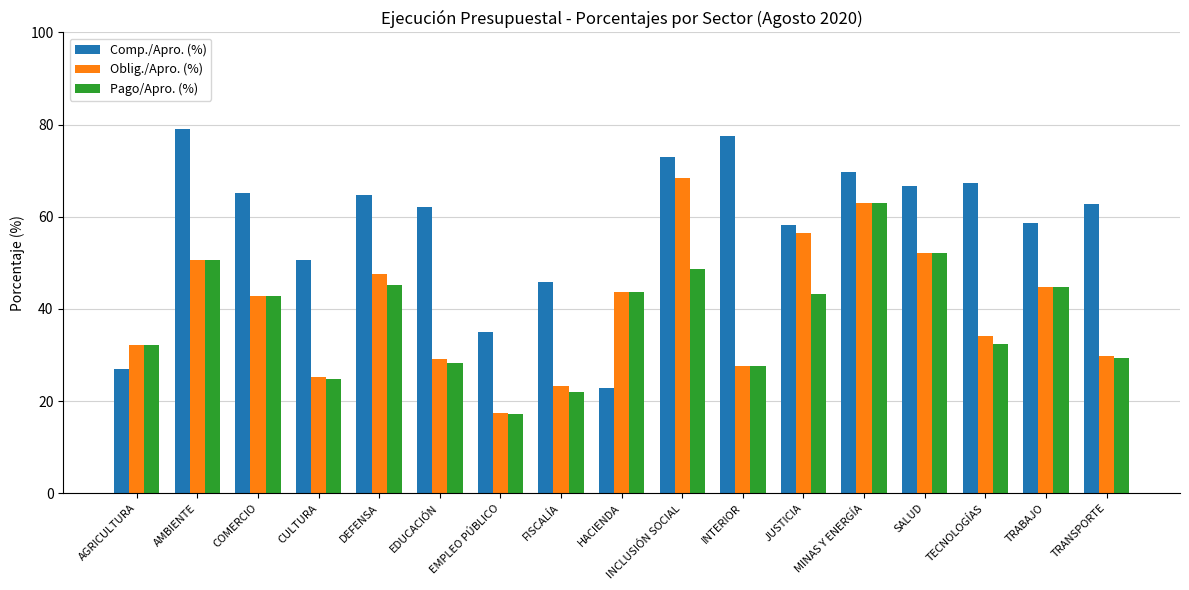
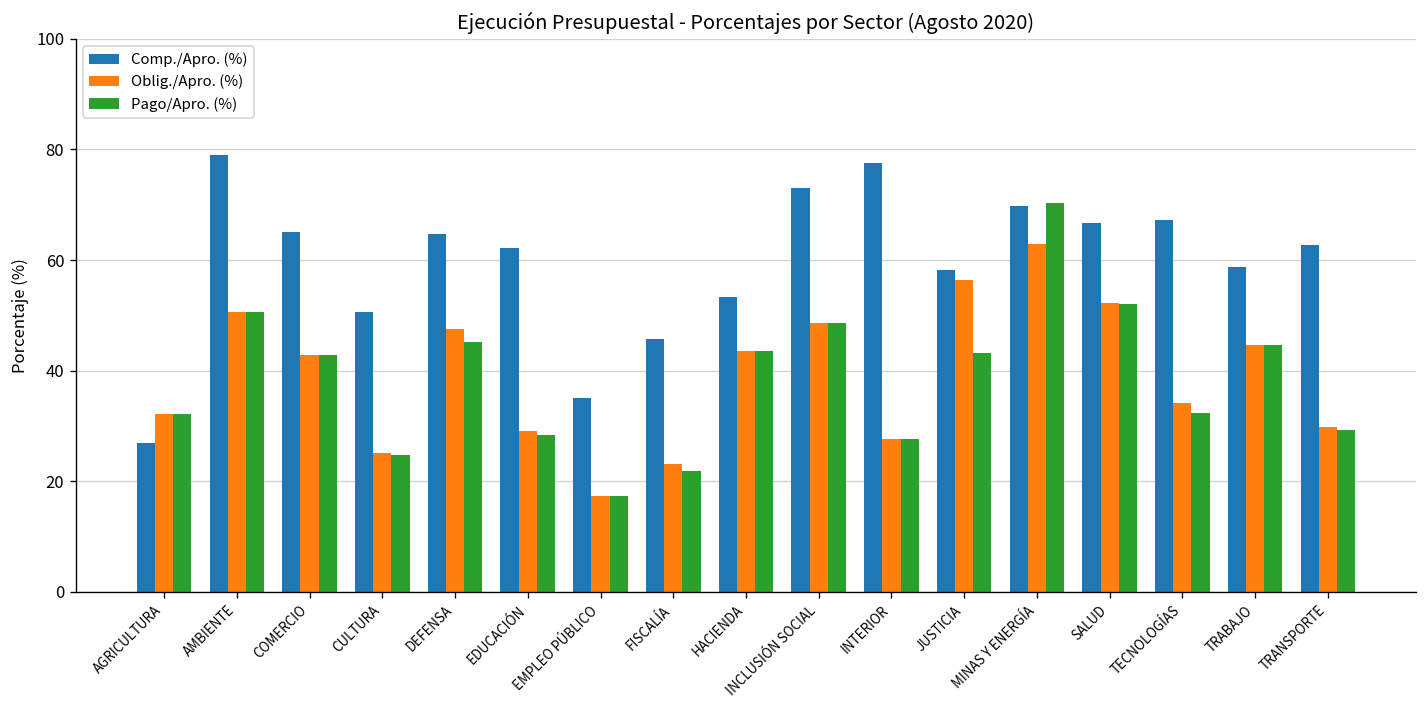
Comp./Apro. (%), HACIENDA: 23 -> 53
Oblig./Apro. (%), INCLUSIÓN SOCIAL: 68 -> 49
Pago/Apro. (%), MINAS Y ENERGÍA: 63 -> 70
